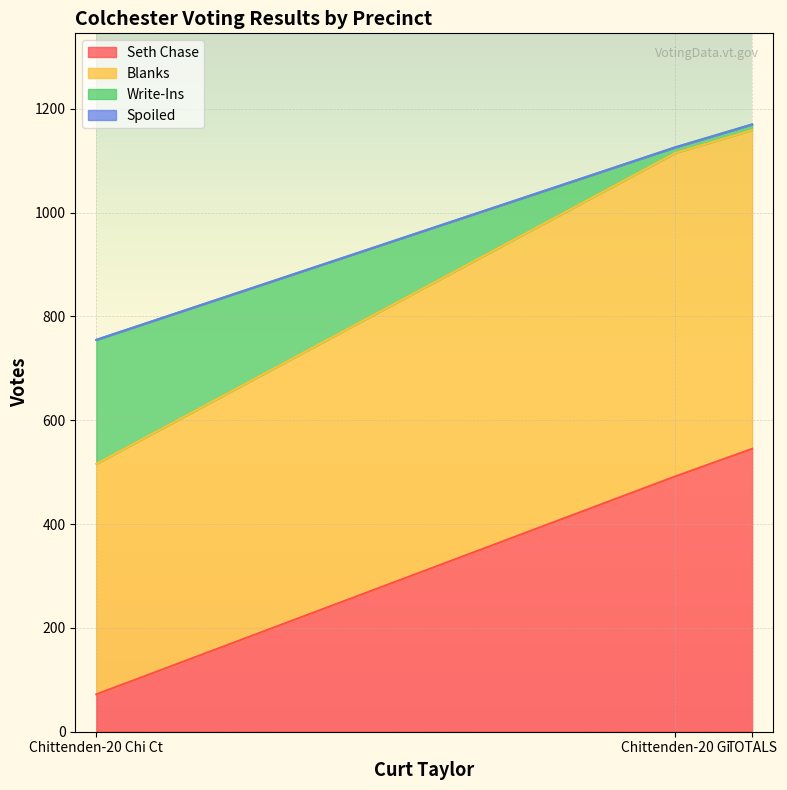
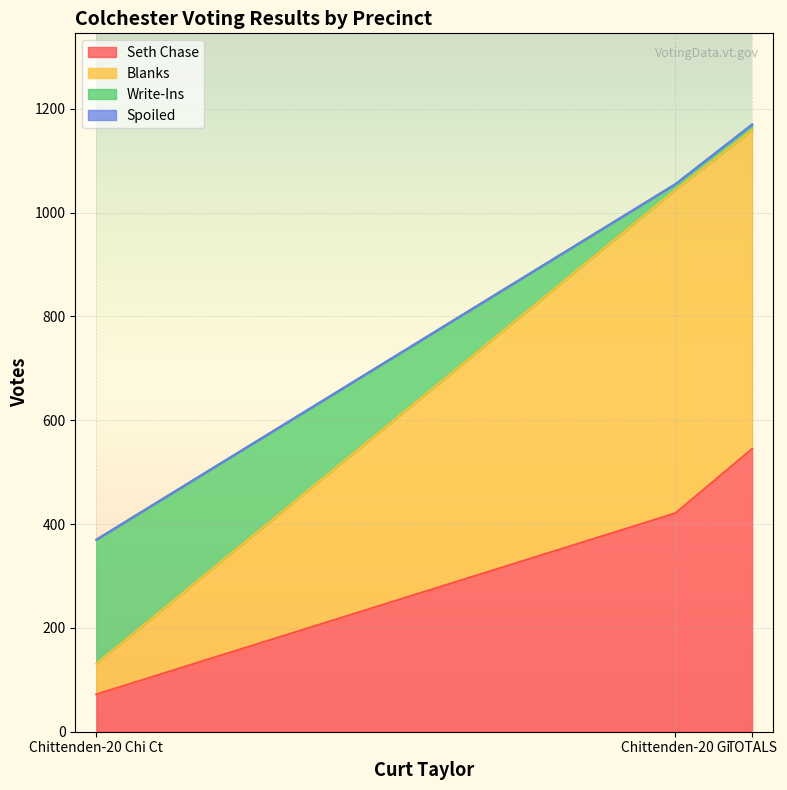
Blanks, Chittenden-20 Chi Ct: 440 -> 60
Seth Chase, Chittenden-20 Gi: 490 -> 420
